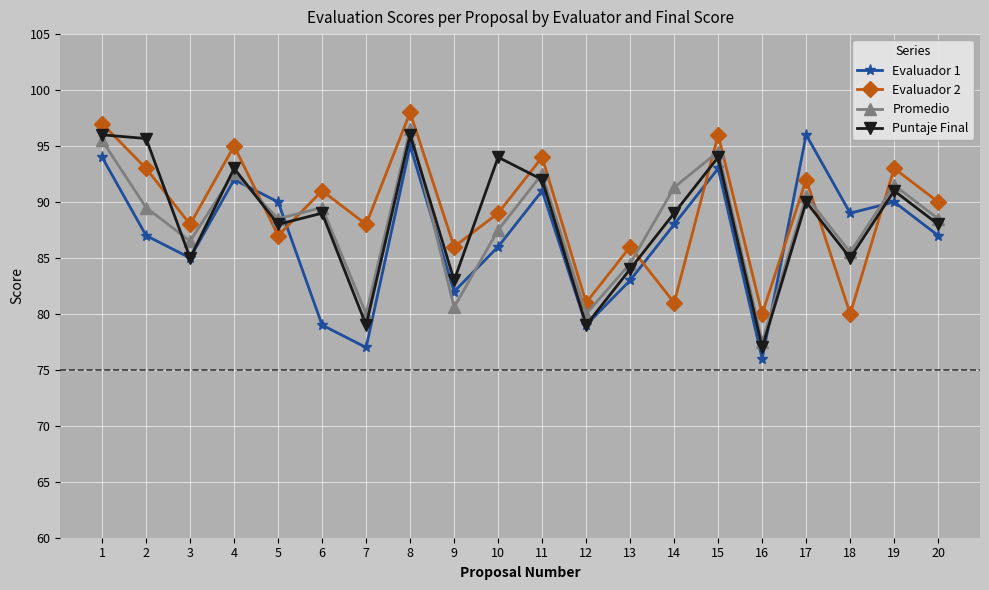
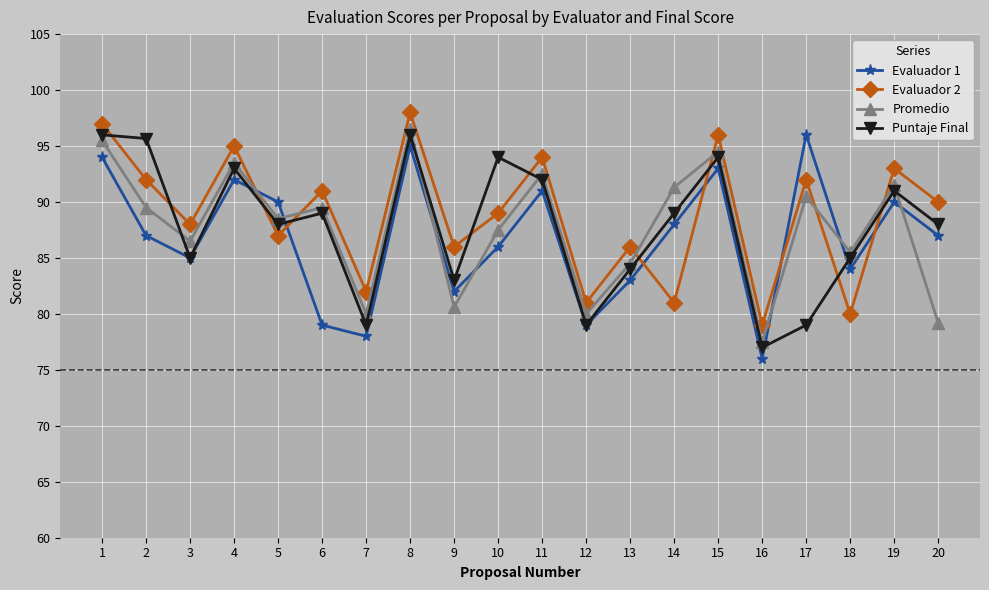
Evaluador 2, 2: 93 -> 92
Promedio, 4: 92.6 -> 93.5
Evaluador 1, 7: 77 -> 78
Evaluador 2, 7: 88 -> 82
Evaluador 2, 16: 80 -> 79
Puntaje Final, 17: 90 -> 79
Evaluador 1, 18: 89 -> 84
Promedio, 20: 88.5 -> 79.2
